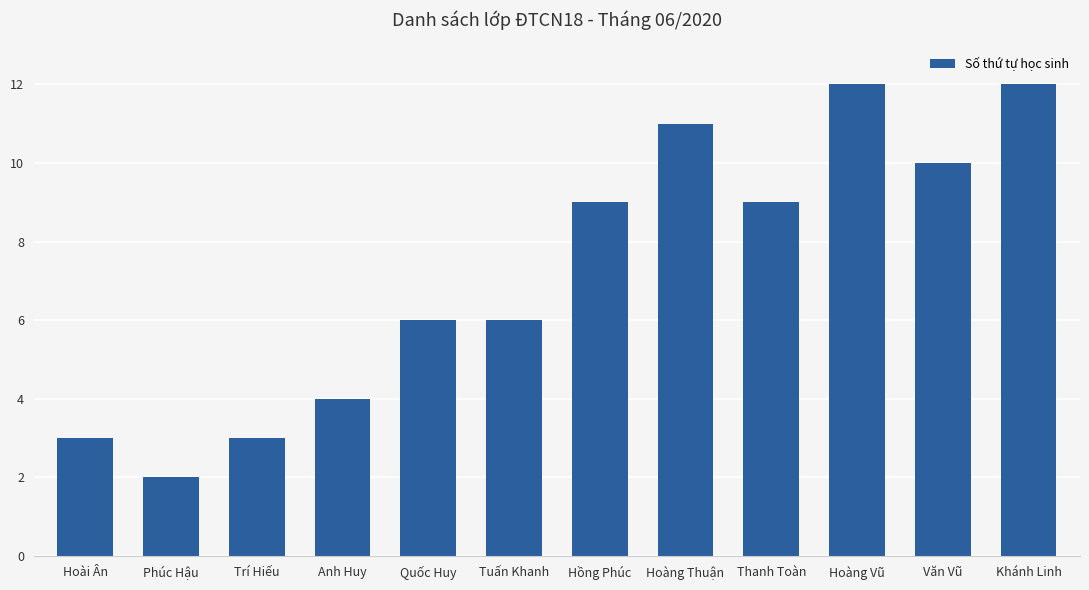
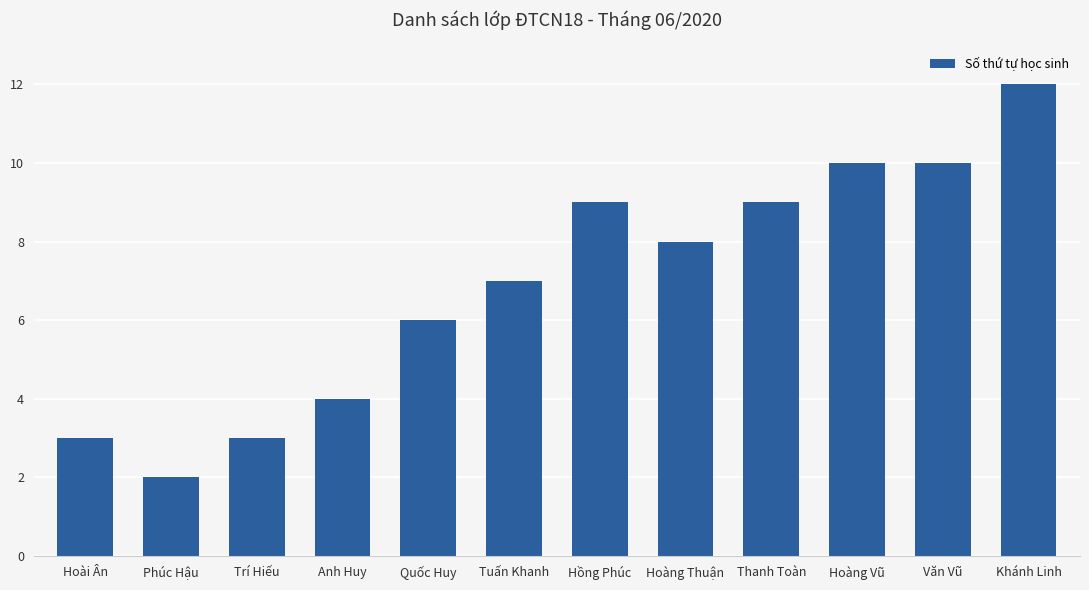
Tuấn Khanh: 6 -> 7
Hoàng Thuận: 11 -> 8
Hoàng Vũ: 12 -> 10
